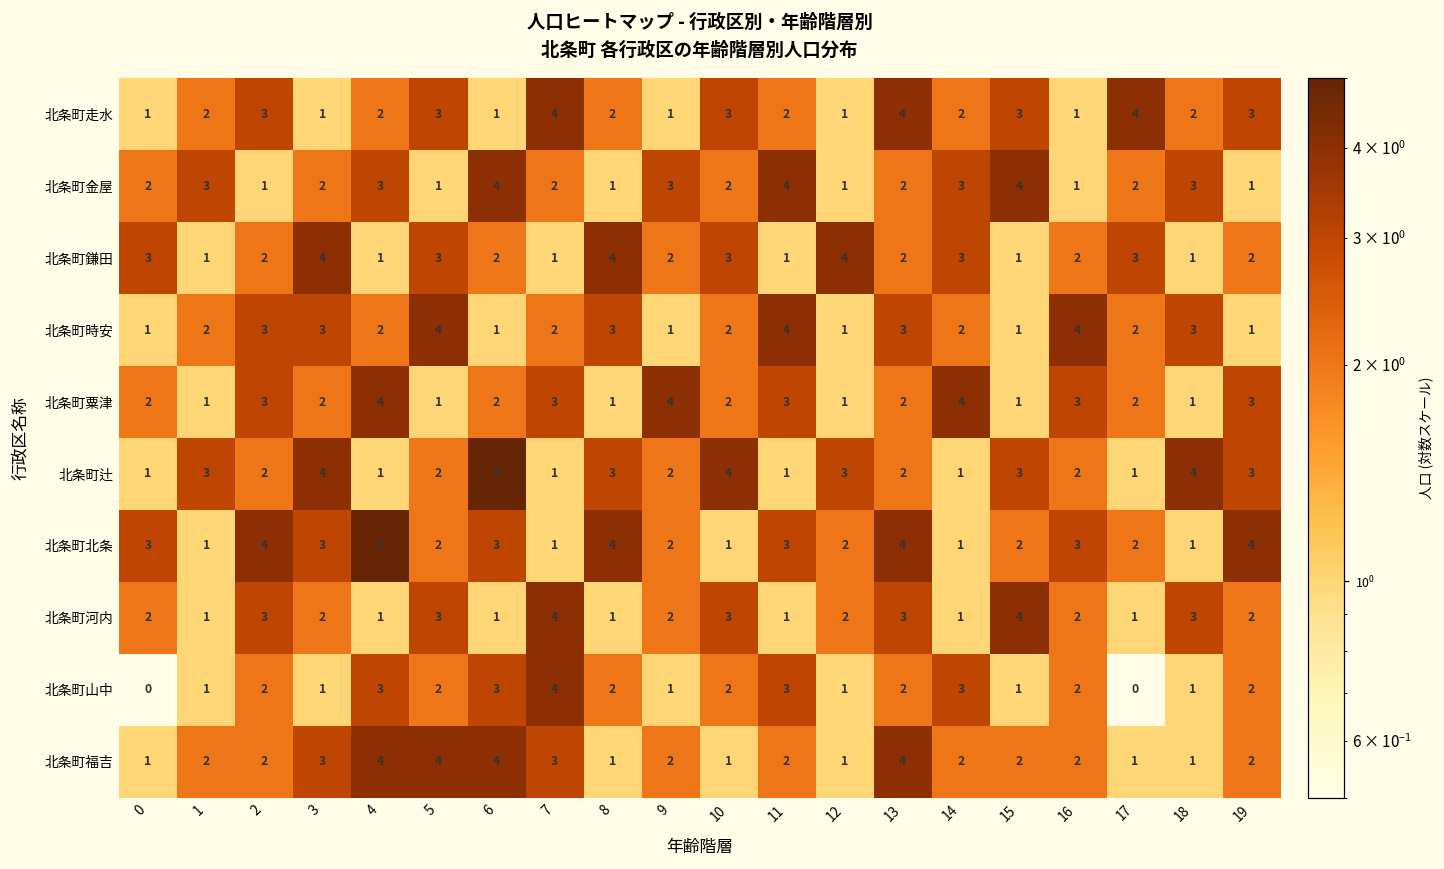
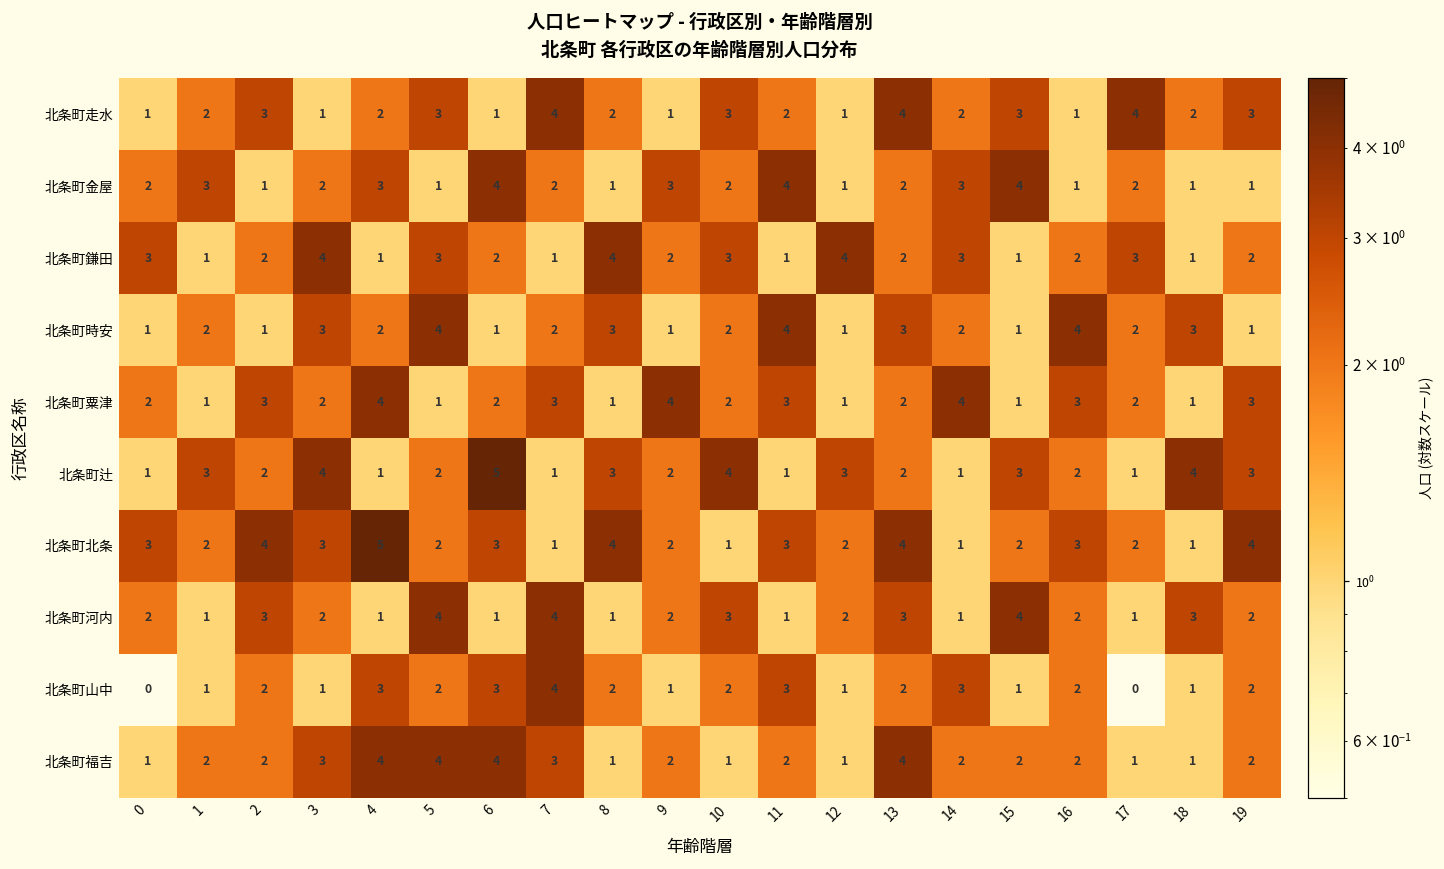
北条町金屋, 18: 3 -> 1
北条町時安, 2: 3 -> 1
北条町北条, 1: 1 -> 2
北条町河内, 5: 3 -> 4
